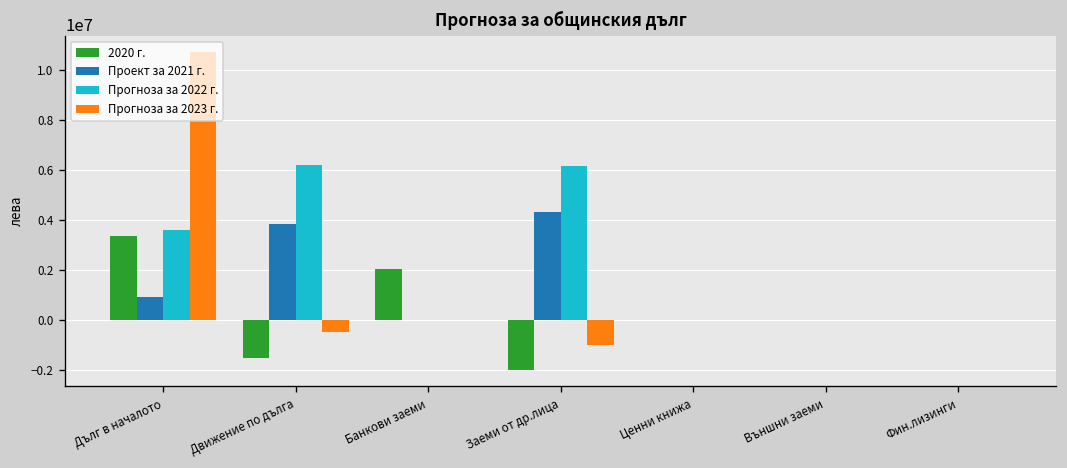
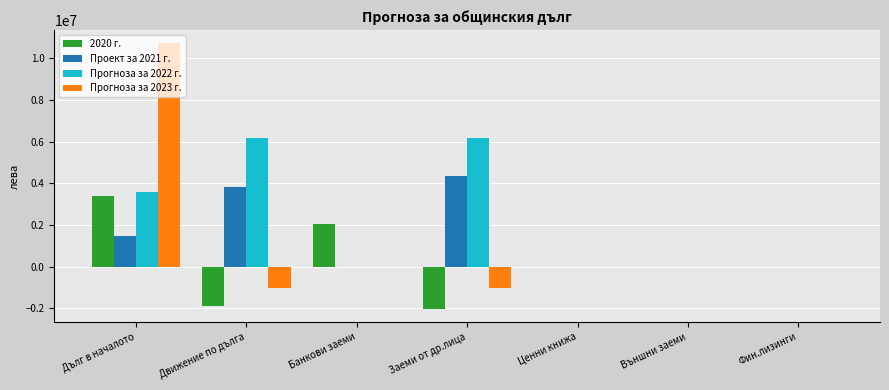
Проект за 2021 г., Дълг в началото: 900000 -> 1400000
2020 г., Движение по дълга: -1500000 -> -1900000
Прогноза за 2023 г., Движение по дълга: -500000 -> -1000000
